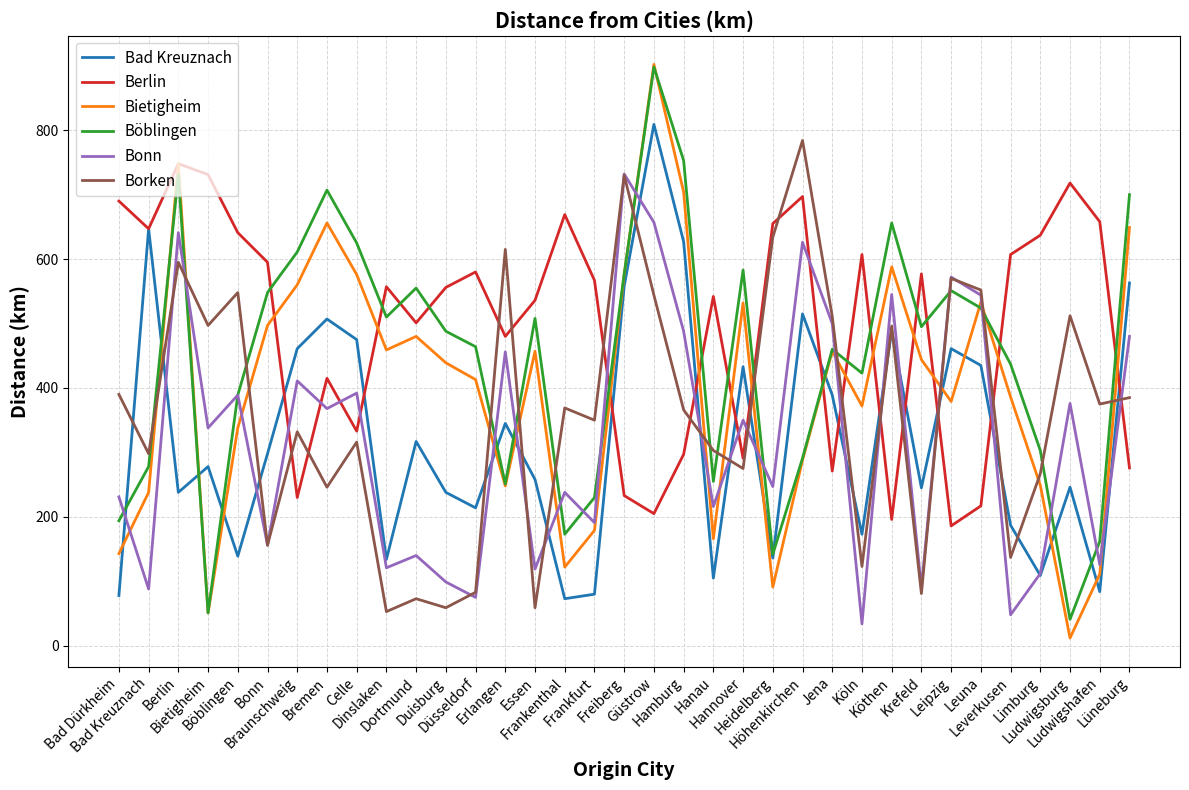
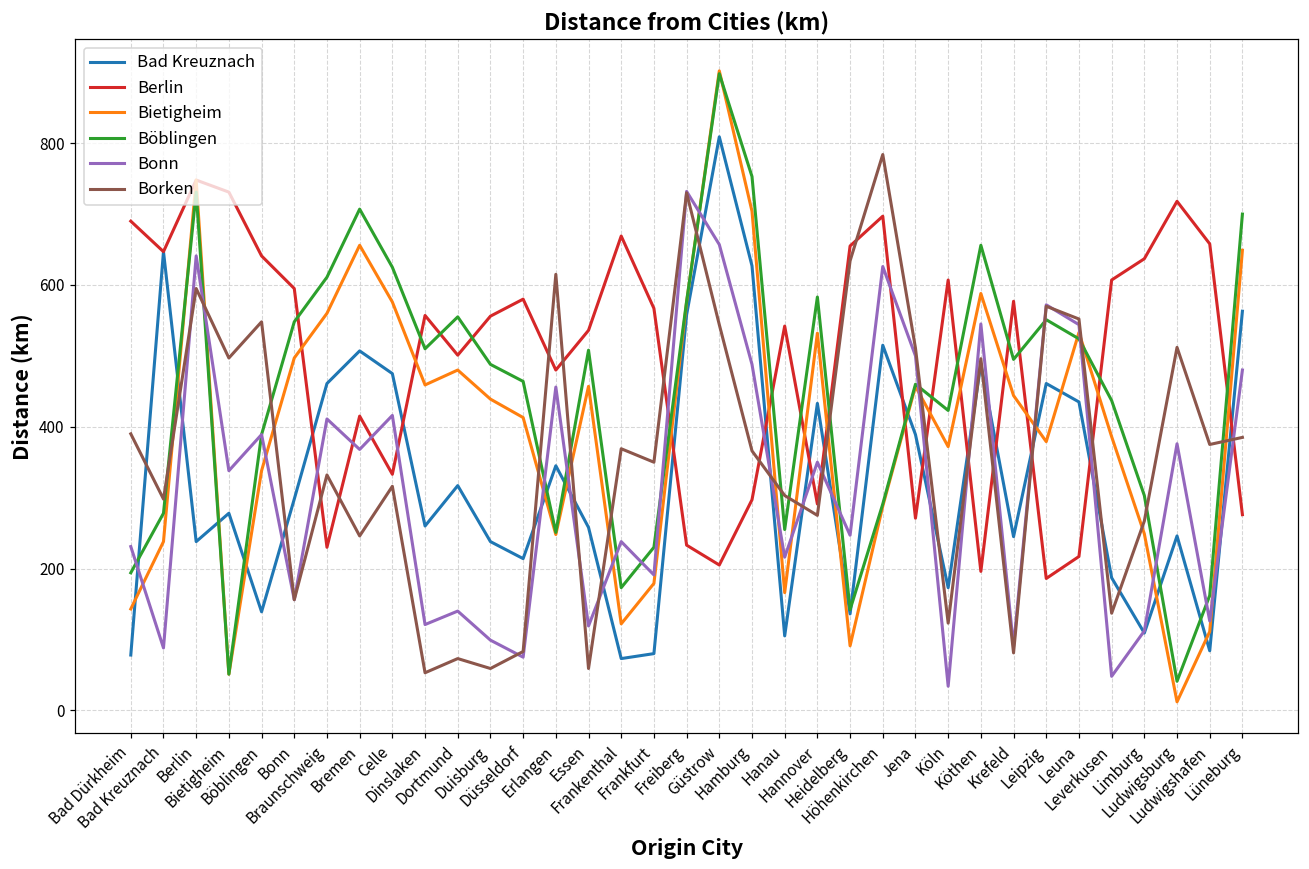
Bonn, Celle: 390 -> 420
Bad Kreuznach, Dinslaken: 130 -> 260
